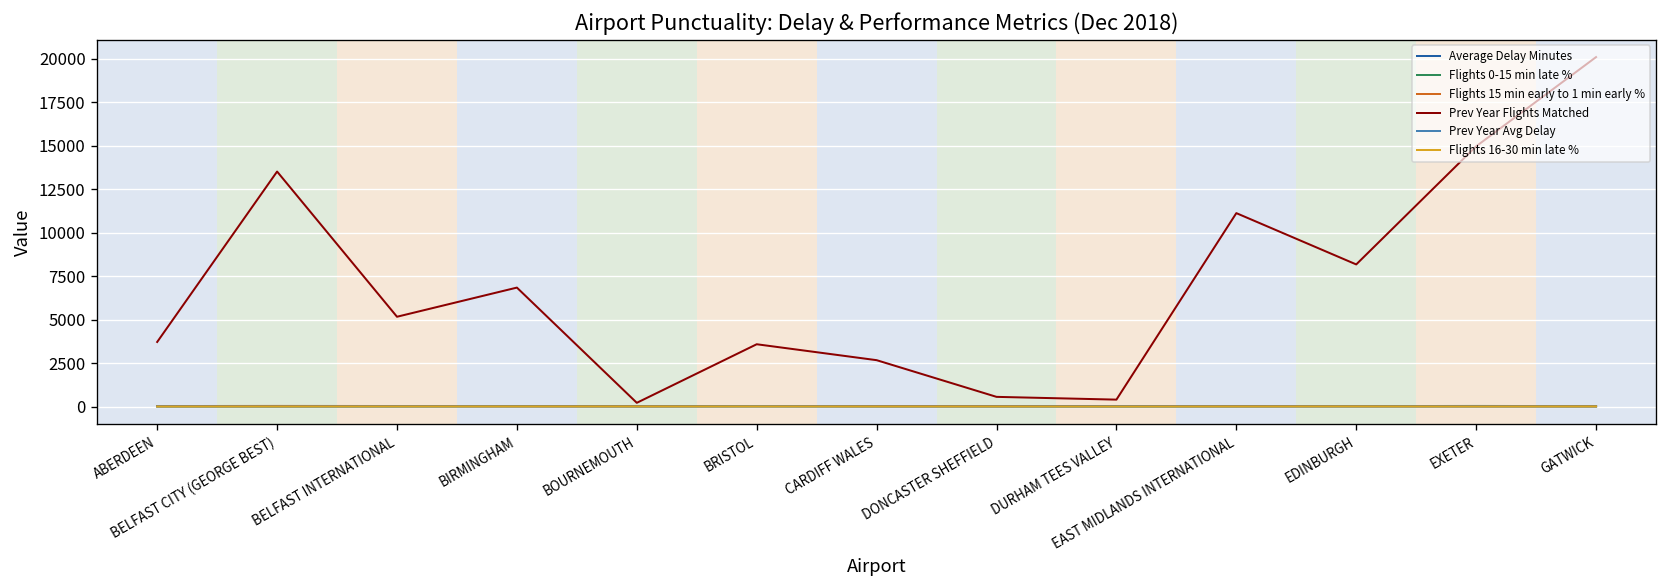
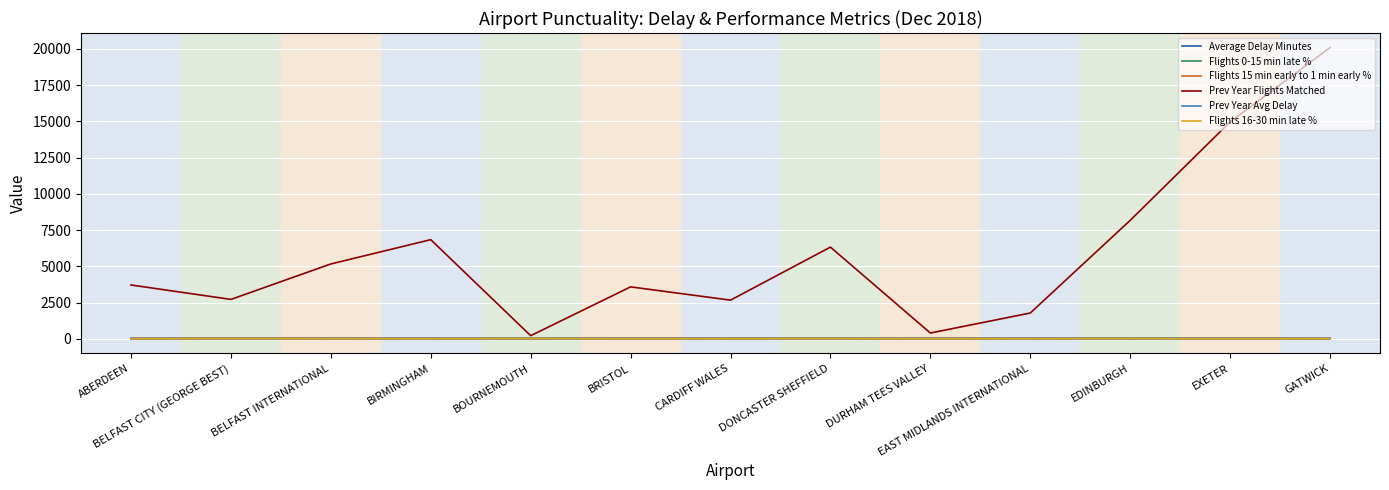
Prev Year Flights Matched, BELFAST CITY (GEORGE BEST): 13500 -> 2700
Prev Year Flights Matched, DONCASTER SHEFFIELD: 600 -> 6300
Prev Year Flights Matched, EAST MIDLANDS INTERNATIONAL: 11100 -> 1800
